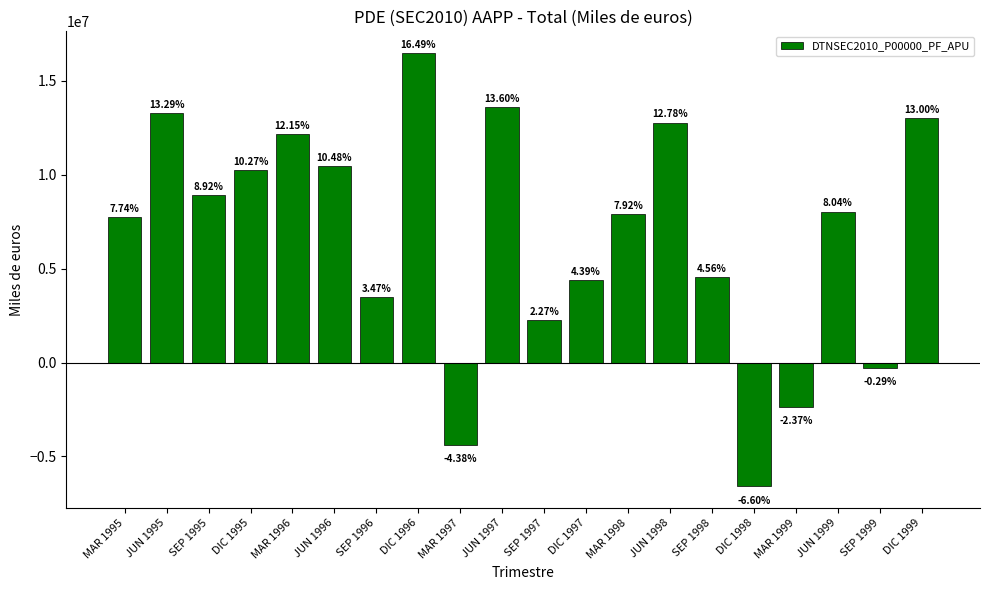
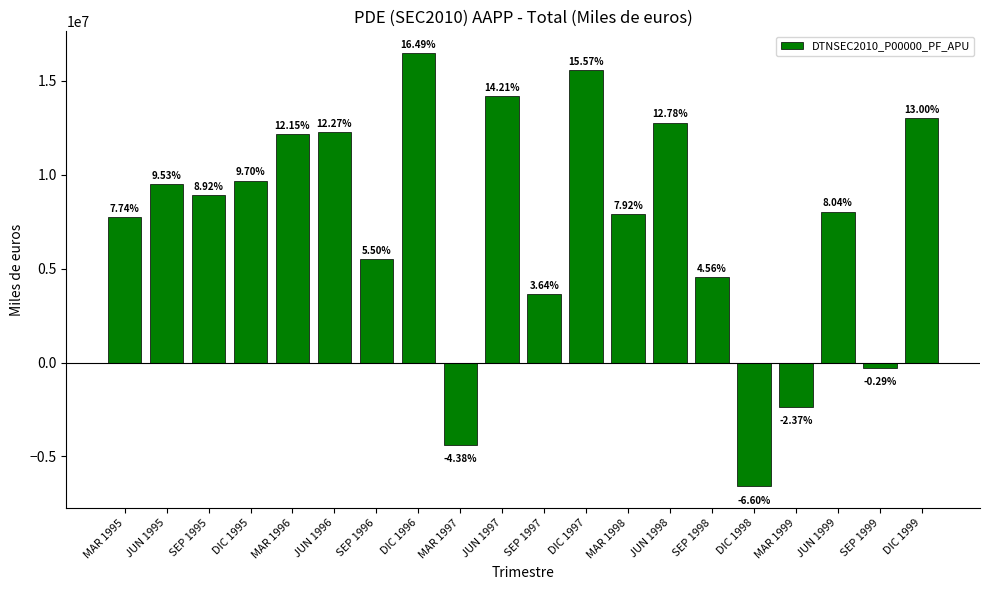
JUN 1995: 13.29% -> 9.53%
DIC 1995: 10.27% -> 9.70%
JUN 1996: 10.48% -> 12.27%
SEP 1996: 3.47% -> 5.50%
JUN 1997: 13.60% -> 14.21%
SEP 1997: 2.27% -> 3.64%
DIC 1997: 4.39% -> 15.57%
